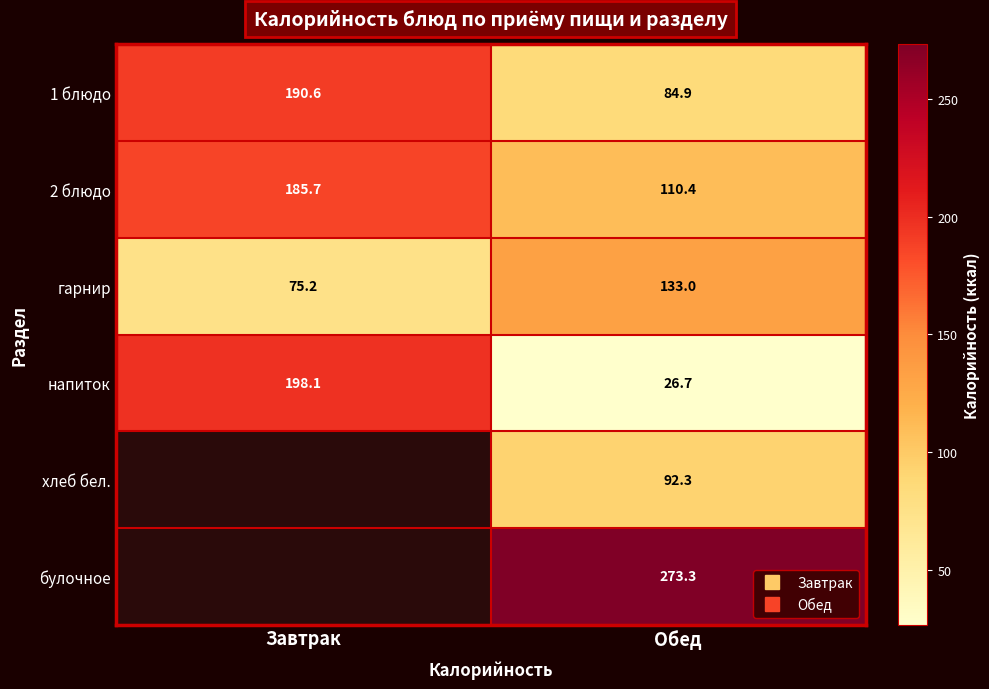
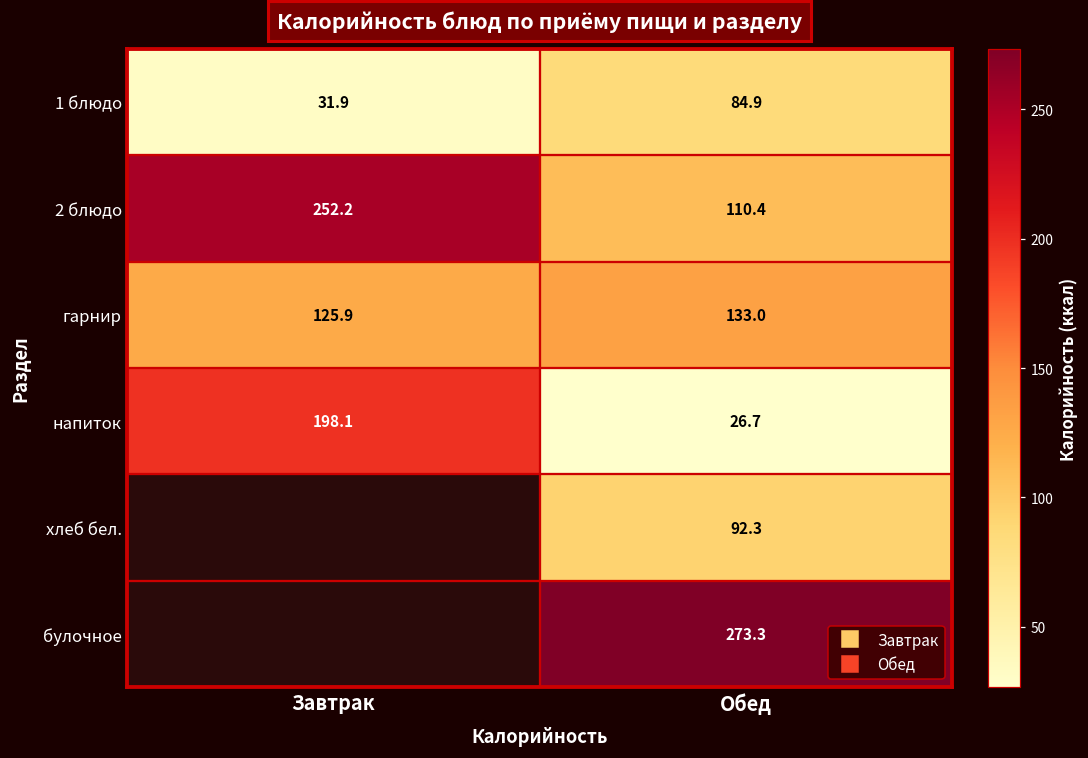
1 блюдо, Завтрак: 190.6 -> 31.9
2 блюдо, Завтрак: 185.7 -> 252.2
гарнир, Завтрак: 75.2 -> 125.9
